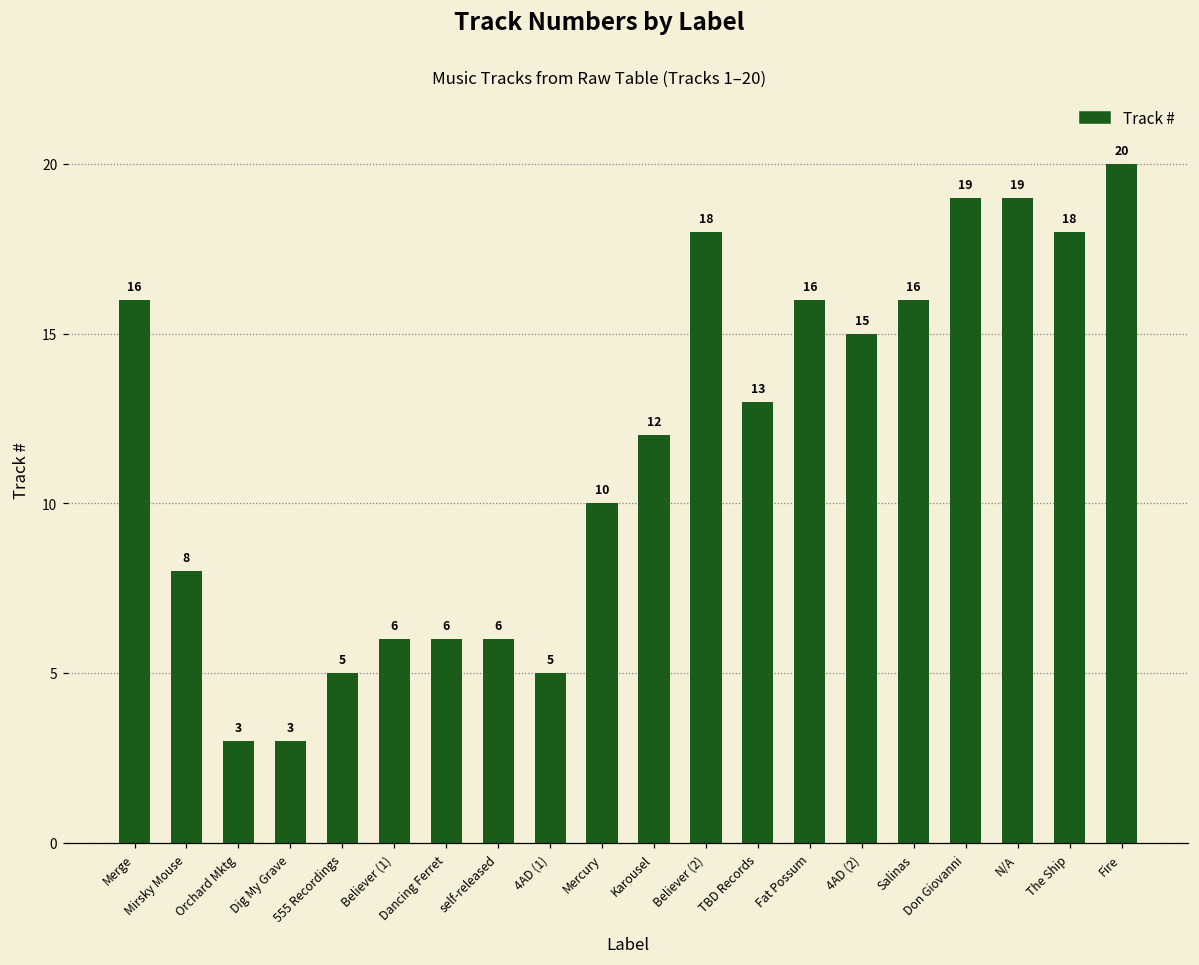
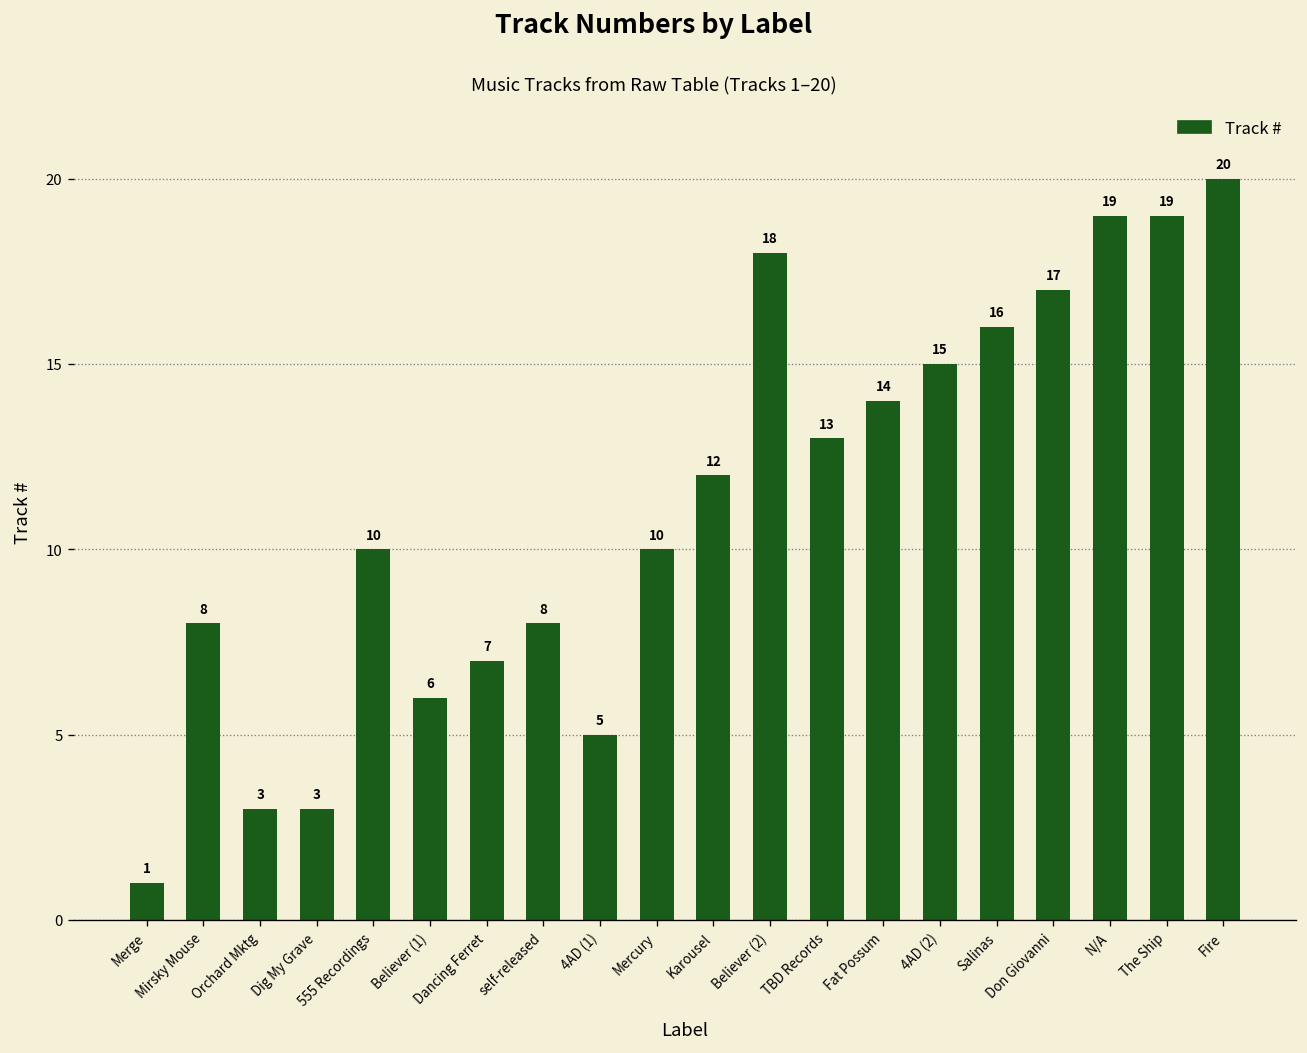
Merge: 16 -> 1
555 Recordings: 5 -> 10
Dancing Ferret: 6 -> 7
self-released: 6 -> 8
Fat Possum: 16 -> 14
Don Giovanni: 19 -> 17
The Ship: 18 -> 19
